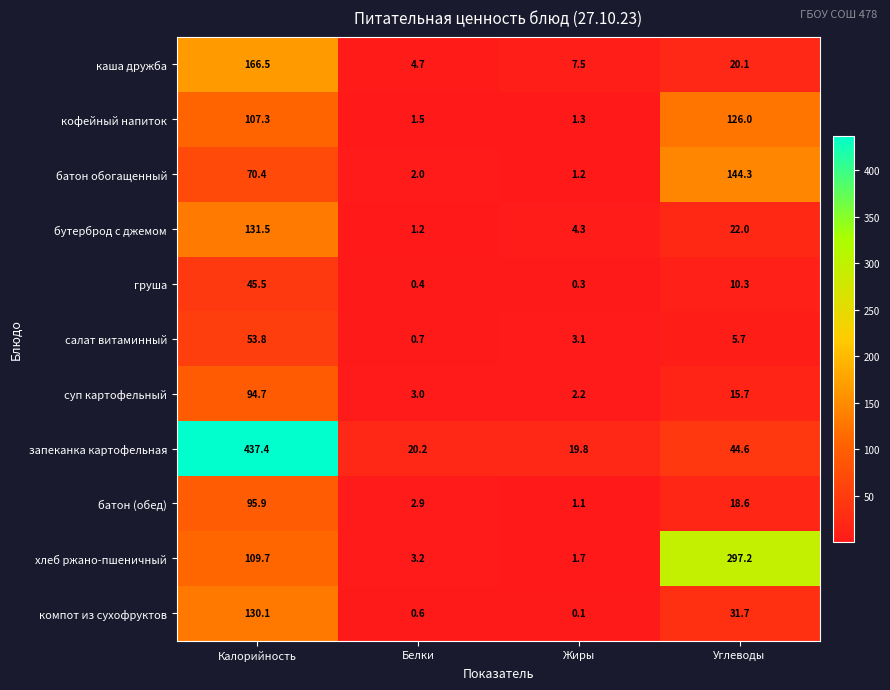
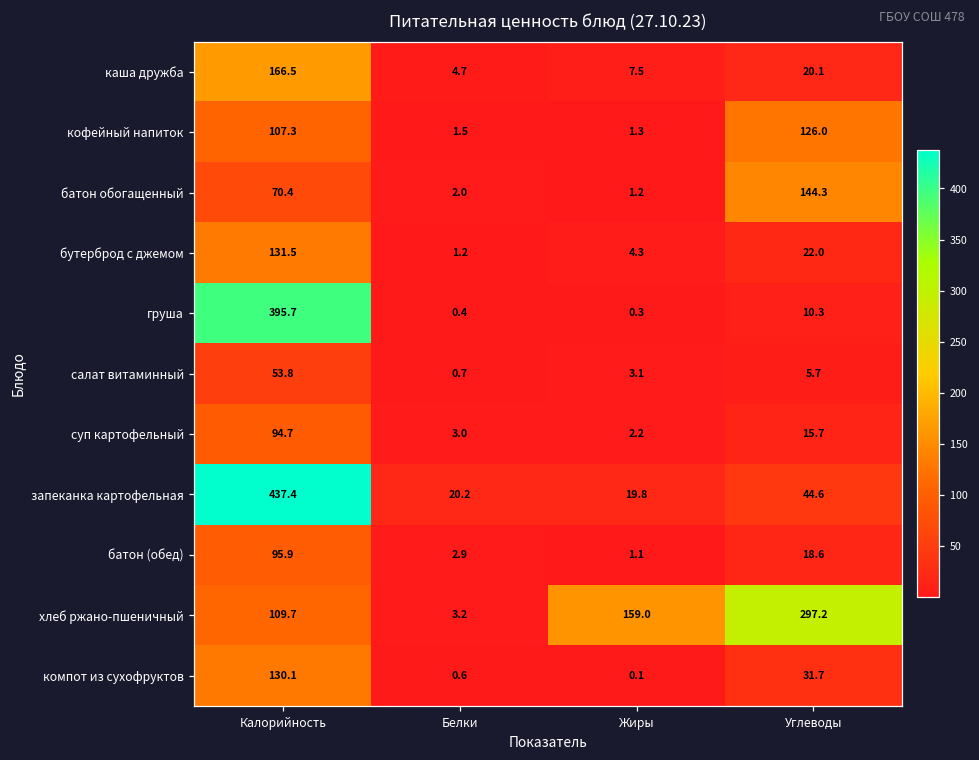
груша, Калорийность: 45.5 -> 395.7
хлеб ржано-пшеничный, Жиры: 1.7 -> 159.0
